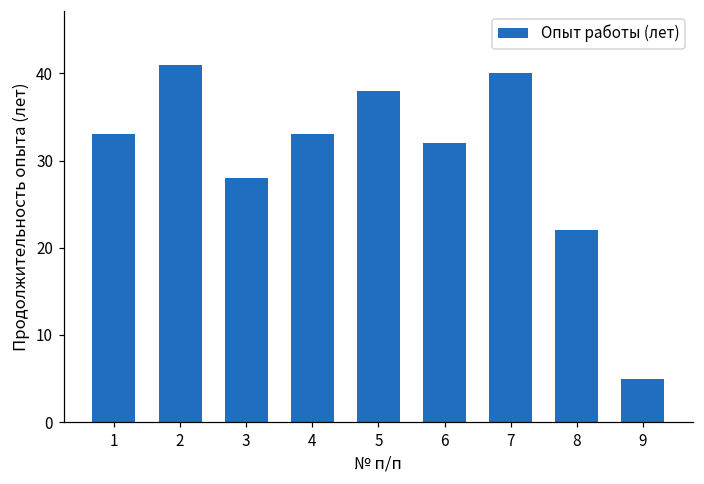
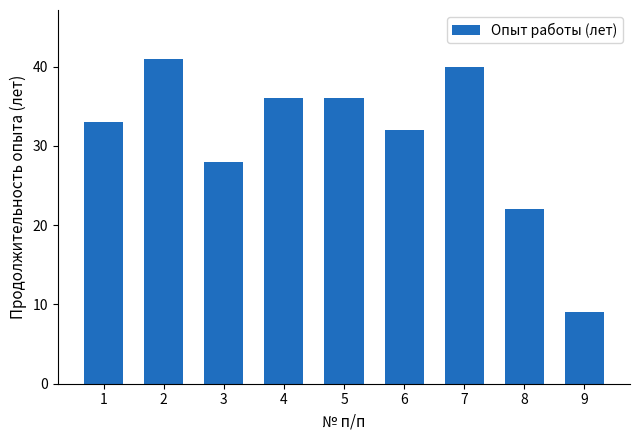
4: 33 -> 36
5: 38 -> 36
9: 5 -> 9
